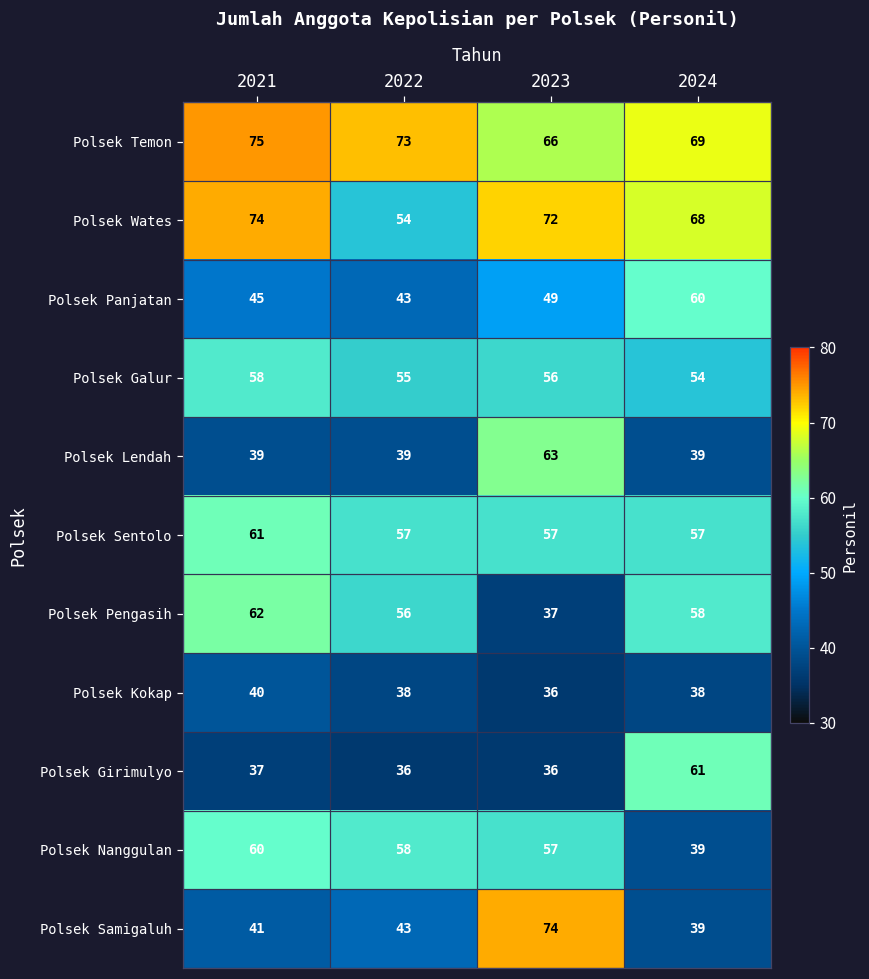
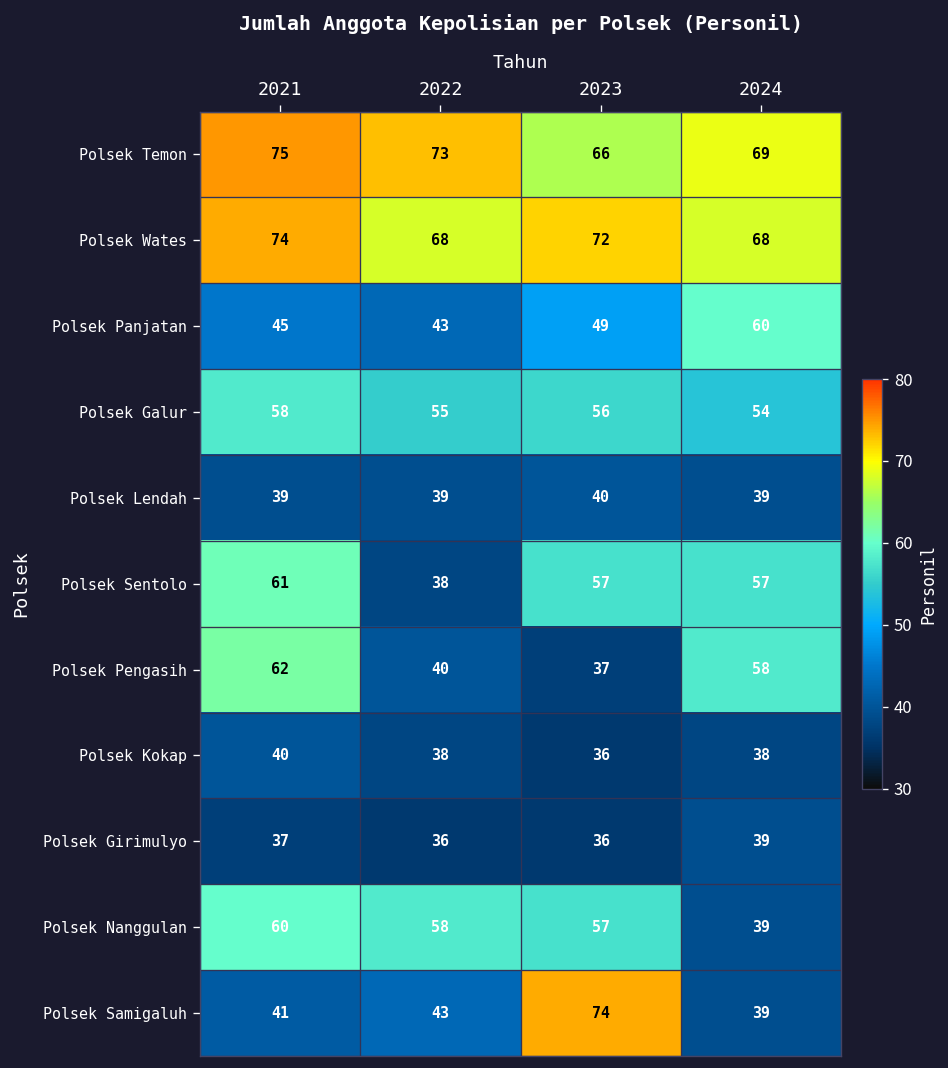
Polsek Wates, 2022: 54 -> 68
Polsek Lendah, 2023: 63 -> 40
Polsek Sentolo, 2022: 57 -> 38
Polsek Pengasih, 2022: 56 -> 40
Polsek Girimulyo, 2024: 61 -> 39
